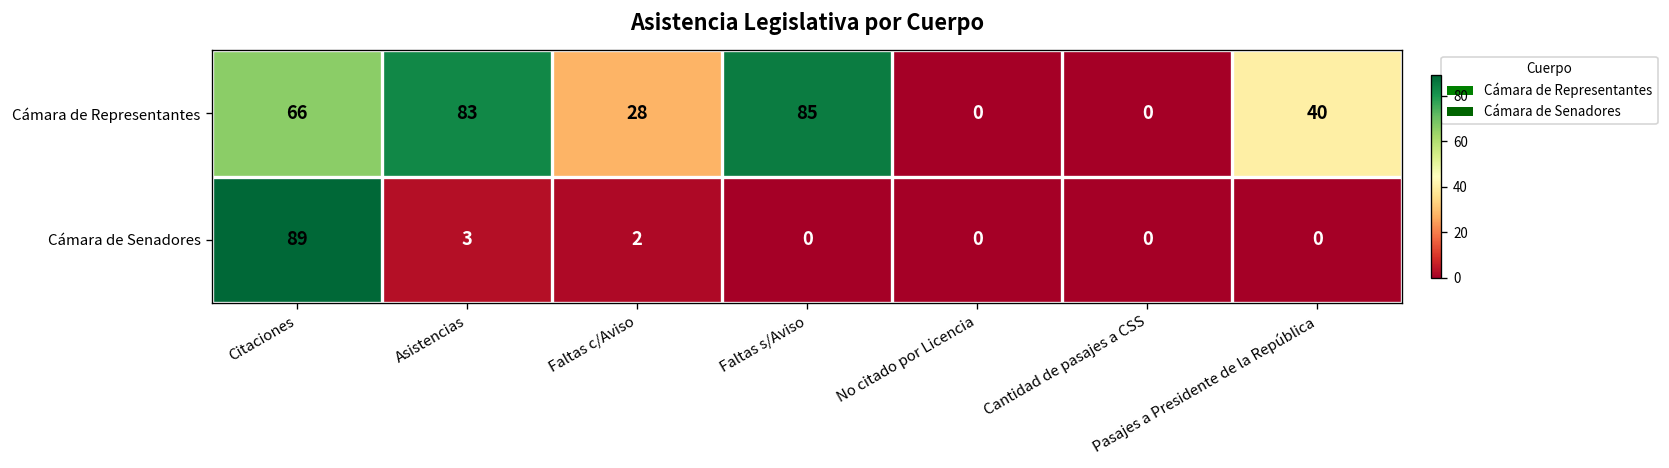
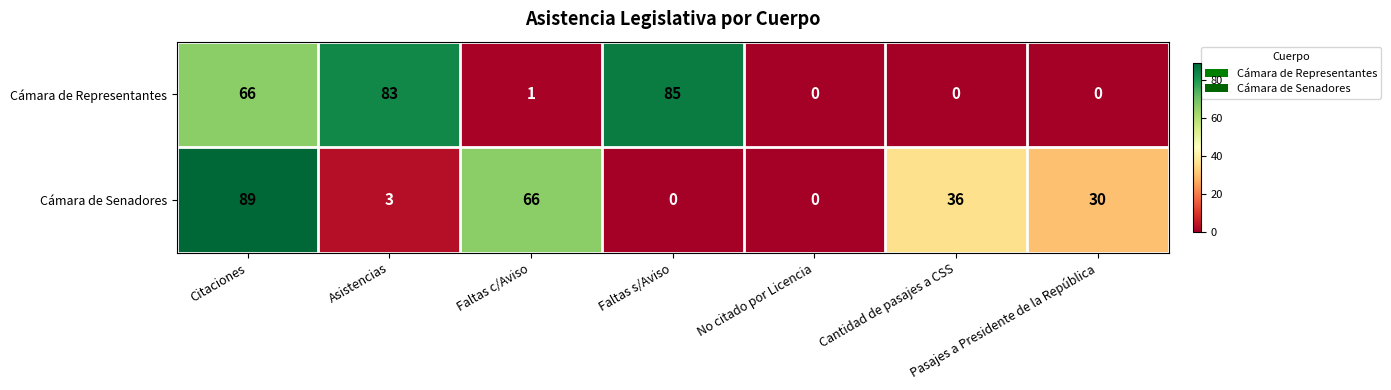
Cámara de Representantes, Faltas c/Aviso: 28 -> 1
Cámara de Representantes, Pasajes a Presidente de la República: 40 -> 0
Cámara de Senadores, Faltas c/Aviso: 2 -> 66
Cámara de Senadores, Cantidad de pasajes a CSS: 0 -> 36
Cámara de Senadores, Pasajes a Presidente de la República: 0 -> 30
